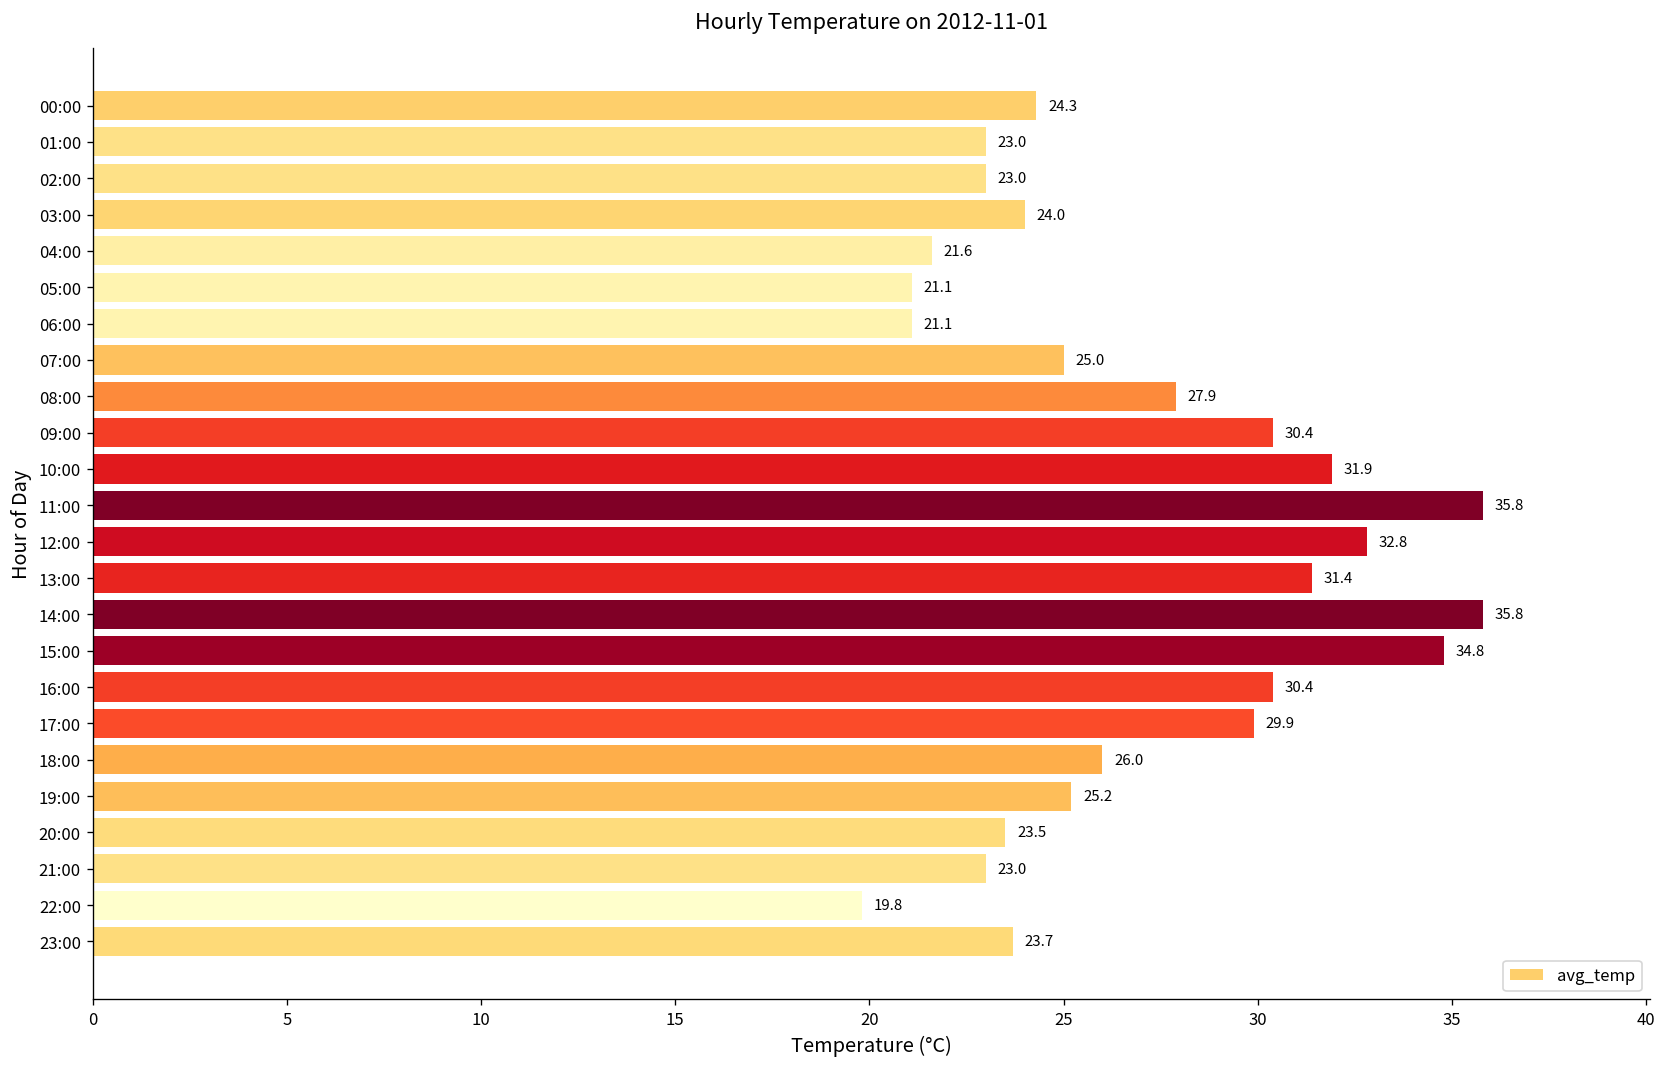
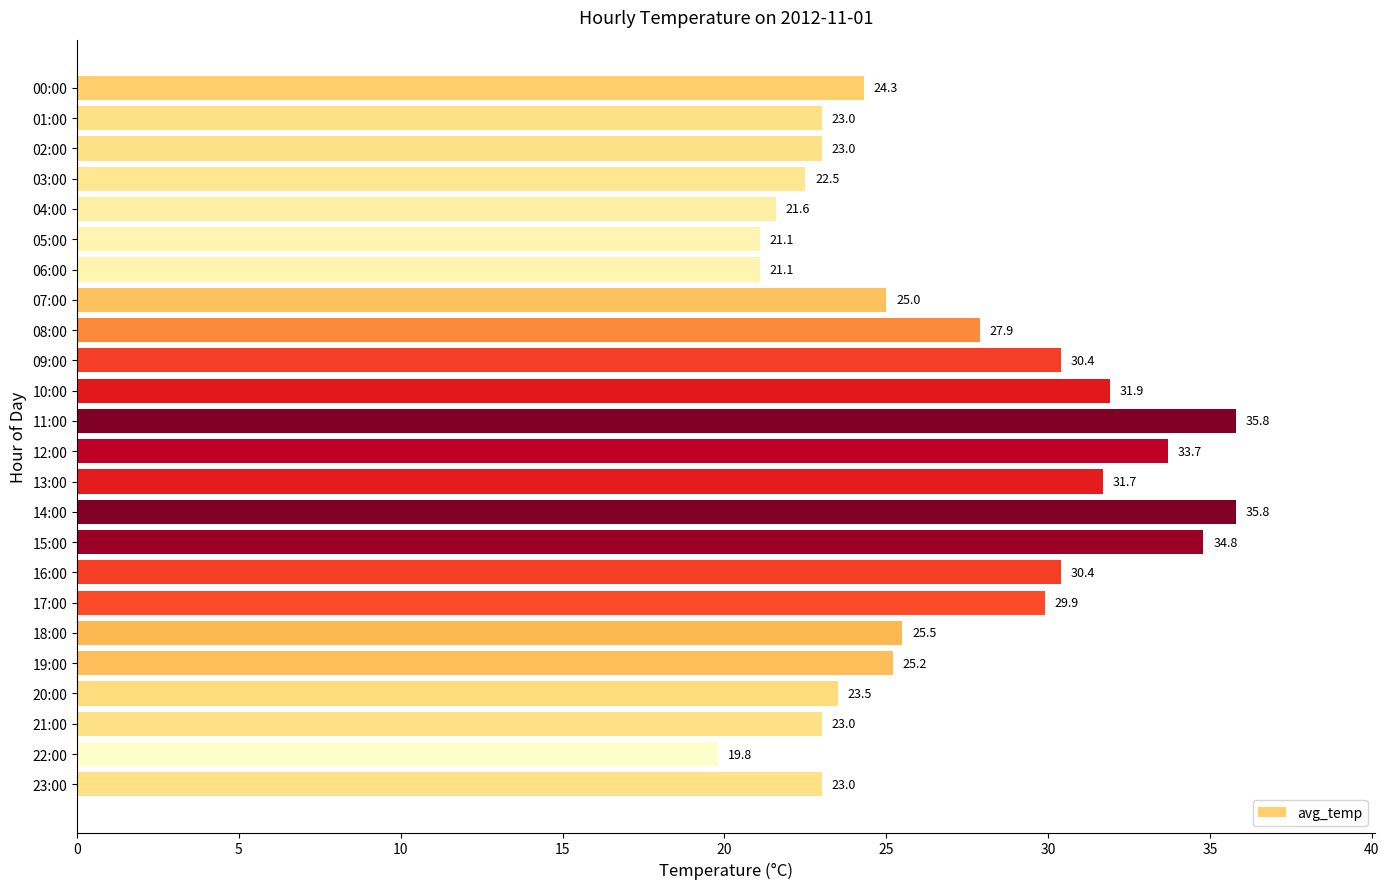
03:00: 24.0 -> 22.5
12:00: 32.8 -> 33.7
13:00: 31.4 -> 31.7
18:00: 26.0 -> 25.5
23:00: 23.7 -> 23.0
